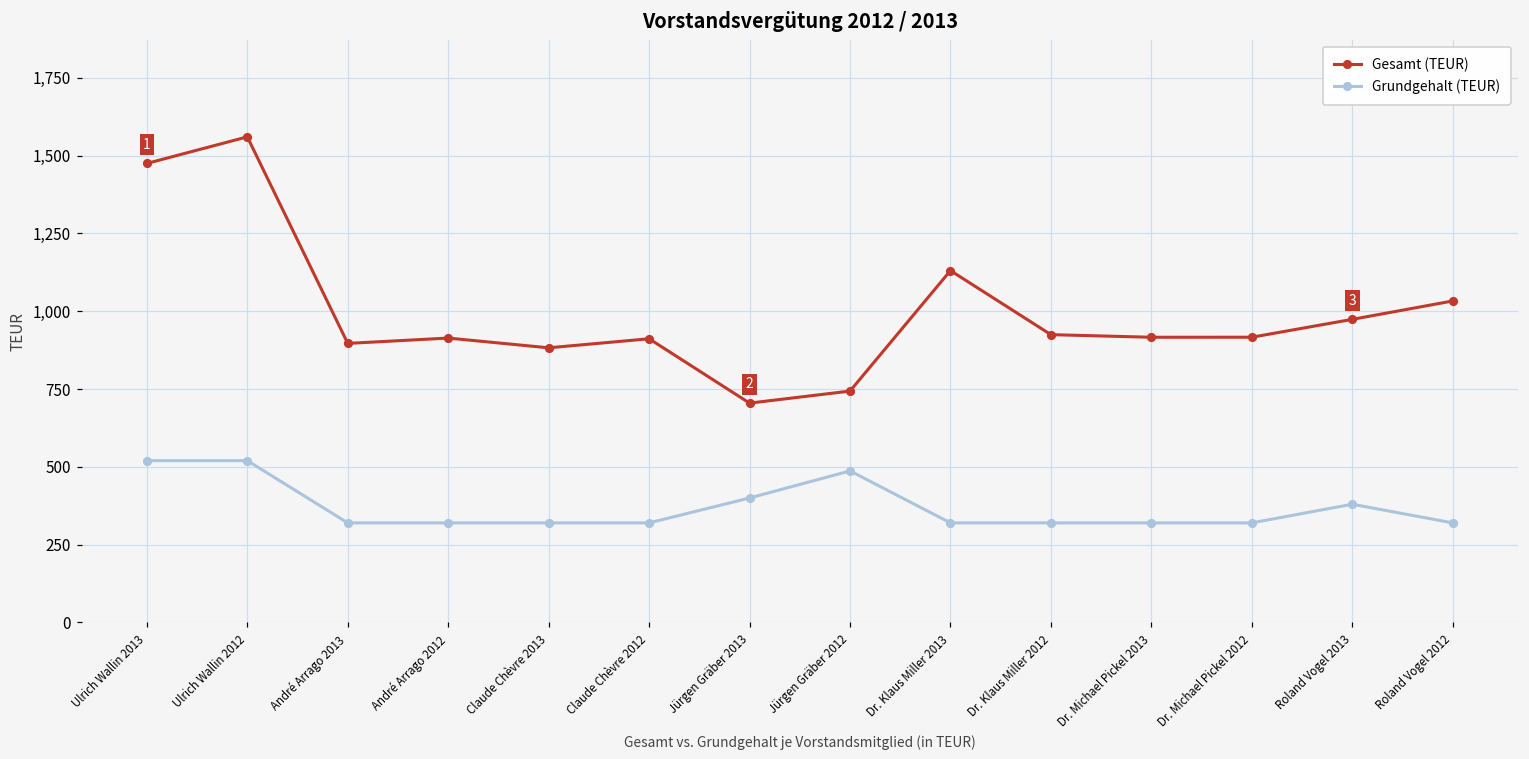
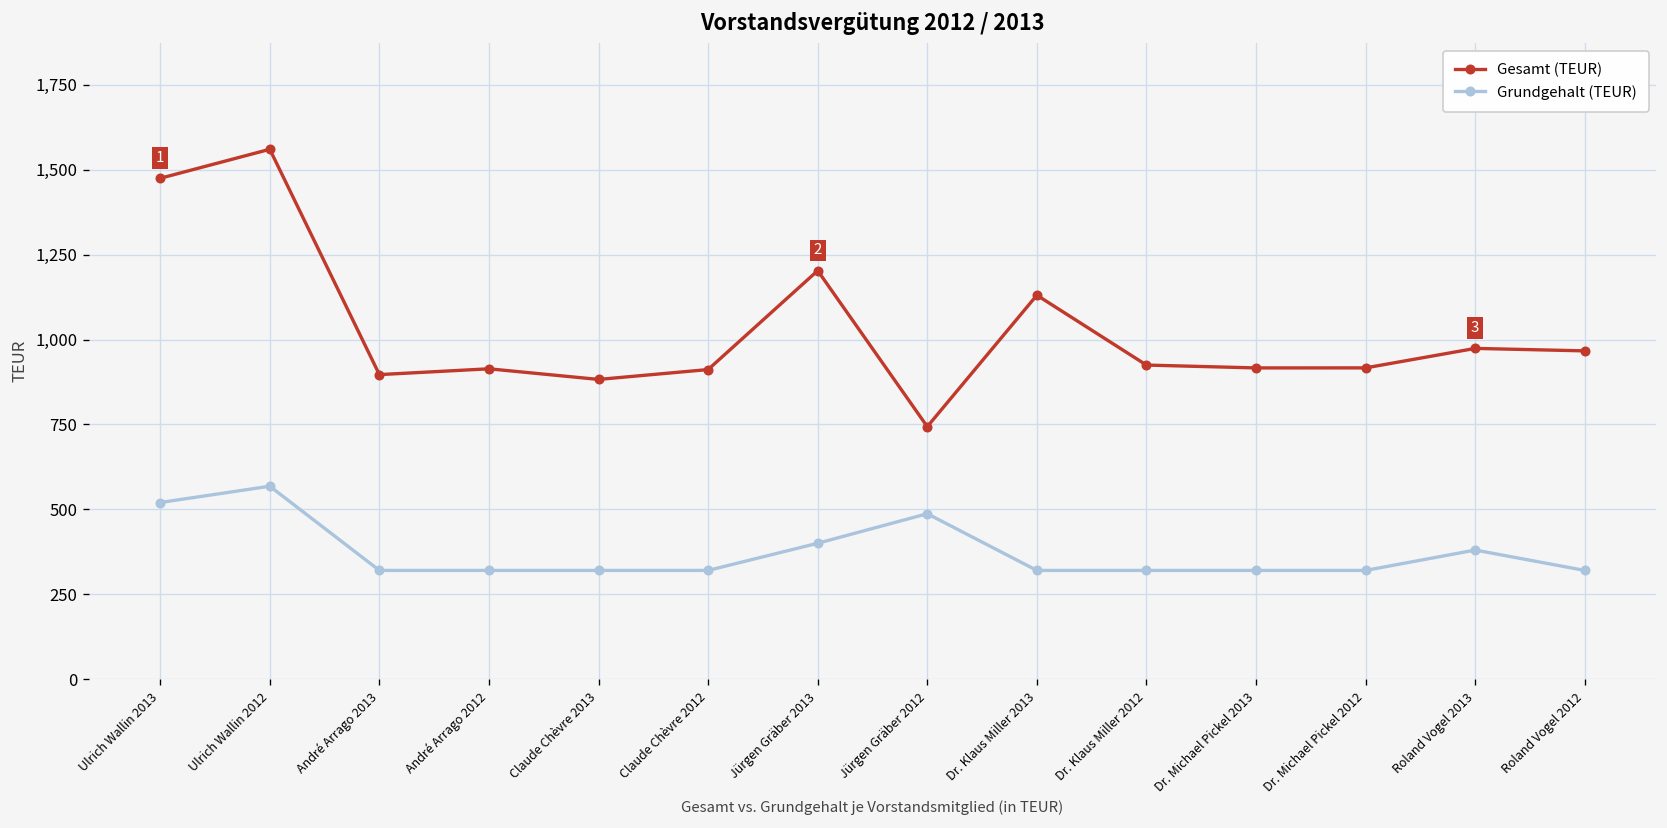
Grundgehalt (TEUR), Ulrich Wallin 2012: 520 -> 570
Gesamt (TEUR), Jürgen Gräber 2013: 700 -> 1,200
Gesamt (TEUR), Roland Vogel 2012: 1,030 -> 970
